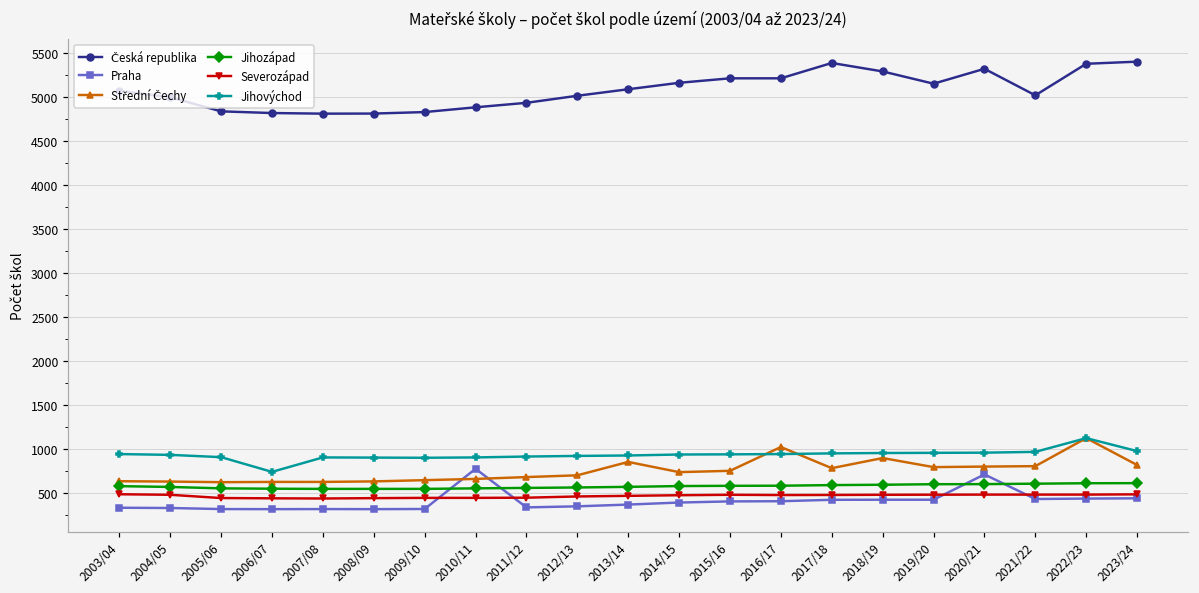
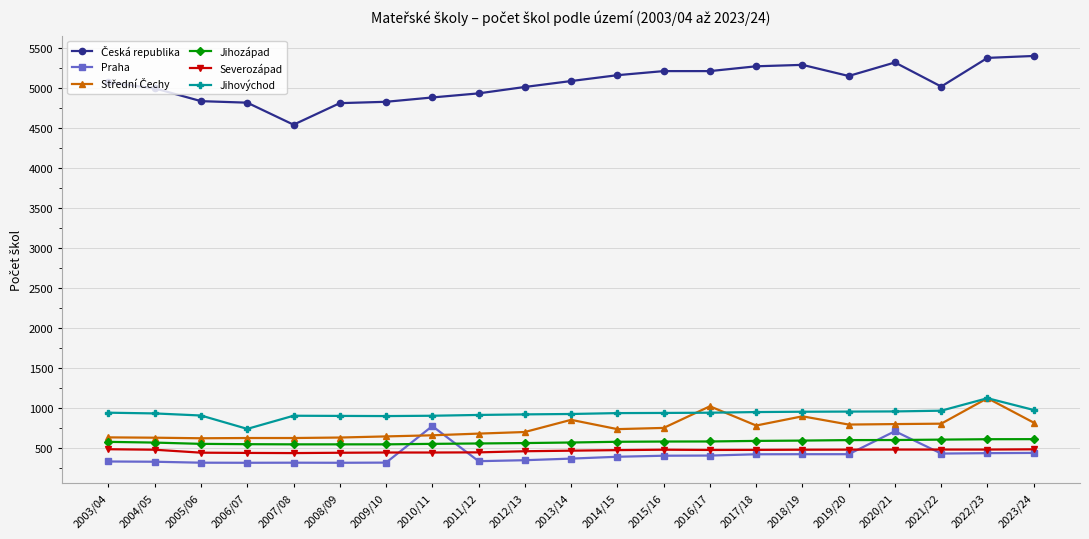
Česká republika, 2007/08: 4800 -> 4500
Česká republika, 2017/18: 5400 -> 5300
